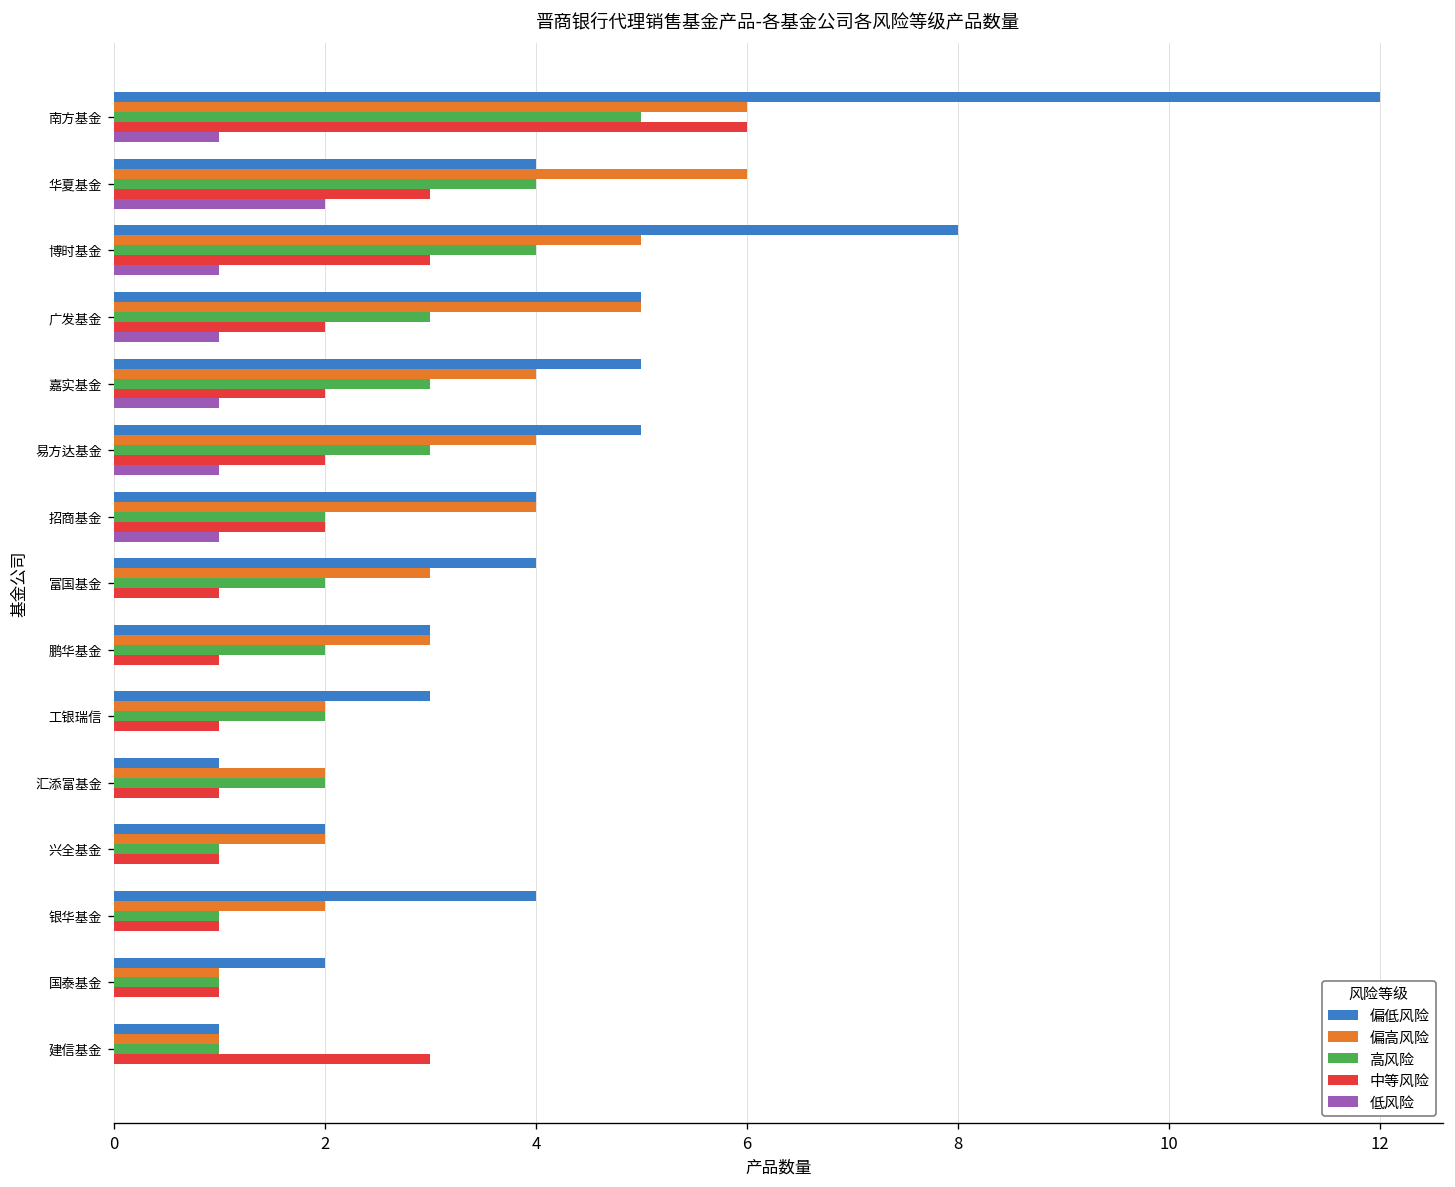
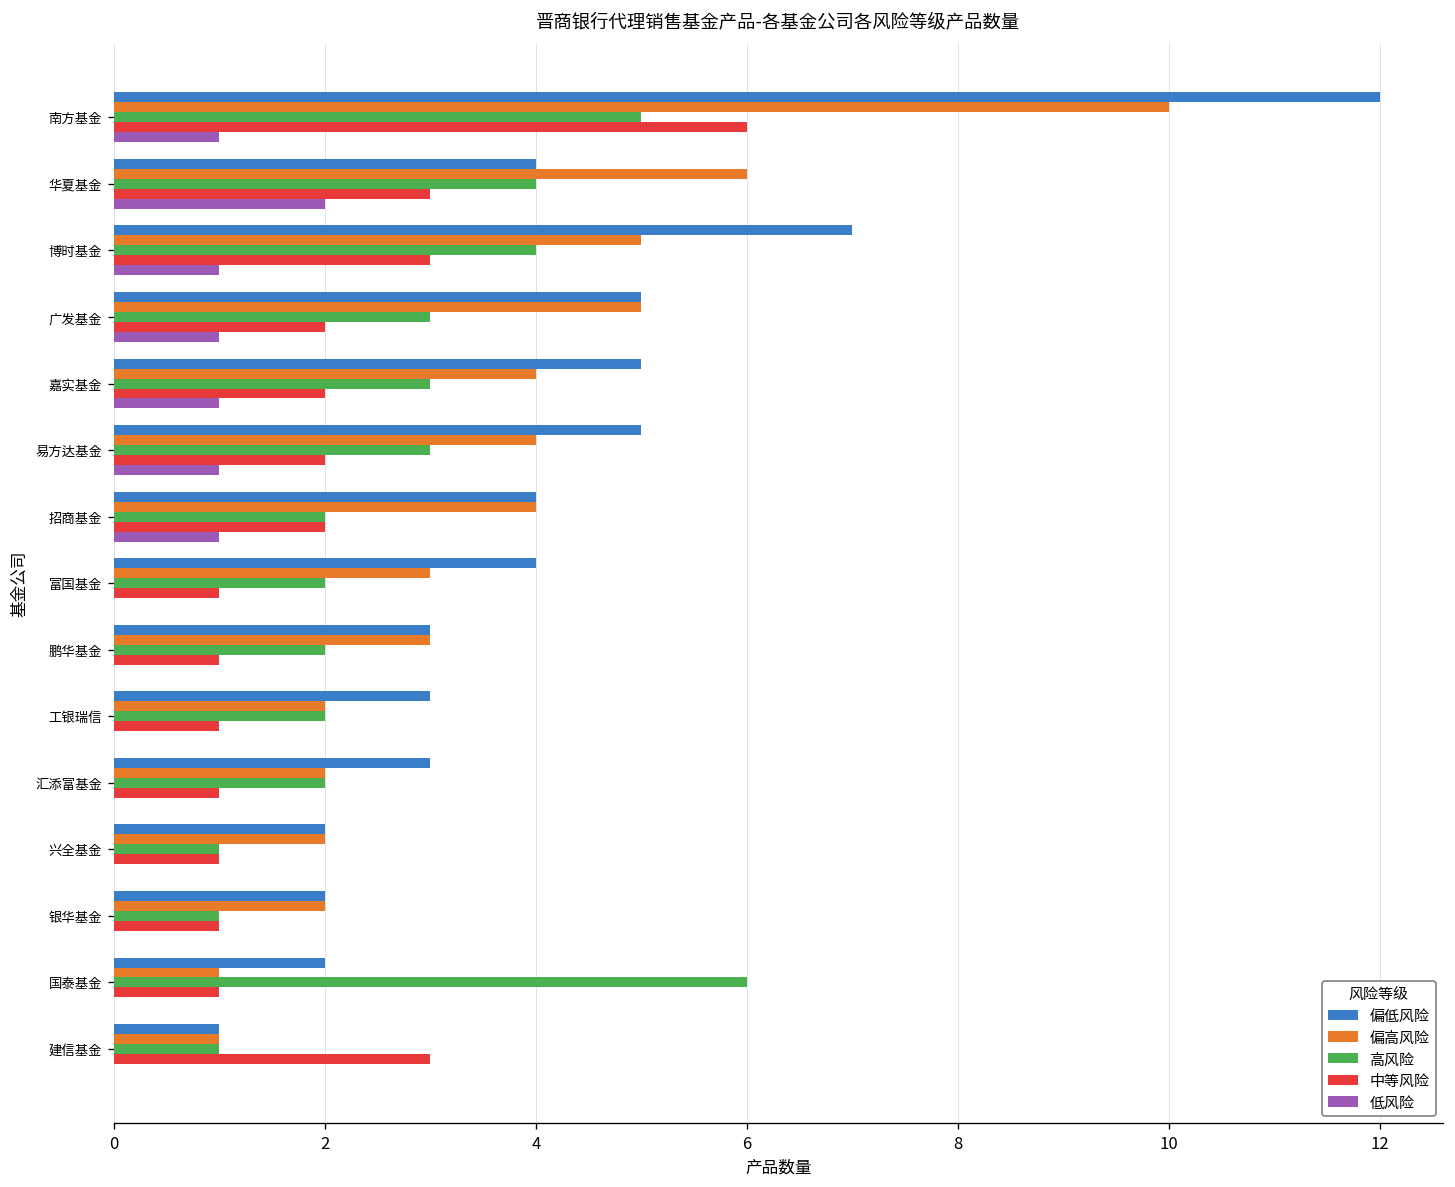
偏高风险, 南方基金: 6 -> 10
偏低风险, 博时基金: 8 -> 7
偏低风险, 汇添富基金: 1 -> 3
偏低风险, 银华基金: 4 -> 2
高风险, 国泰基金: 1 -> 6
